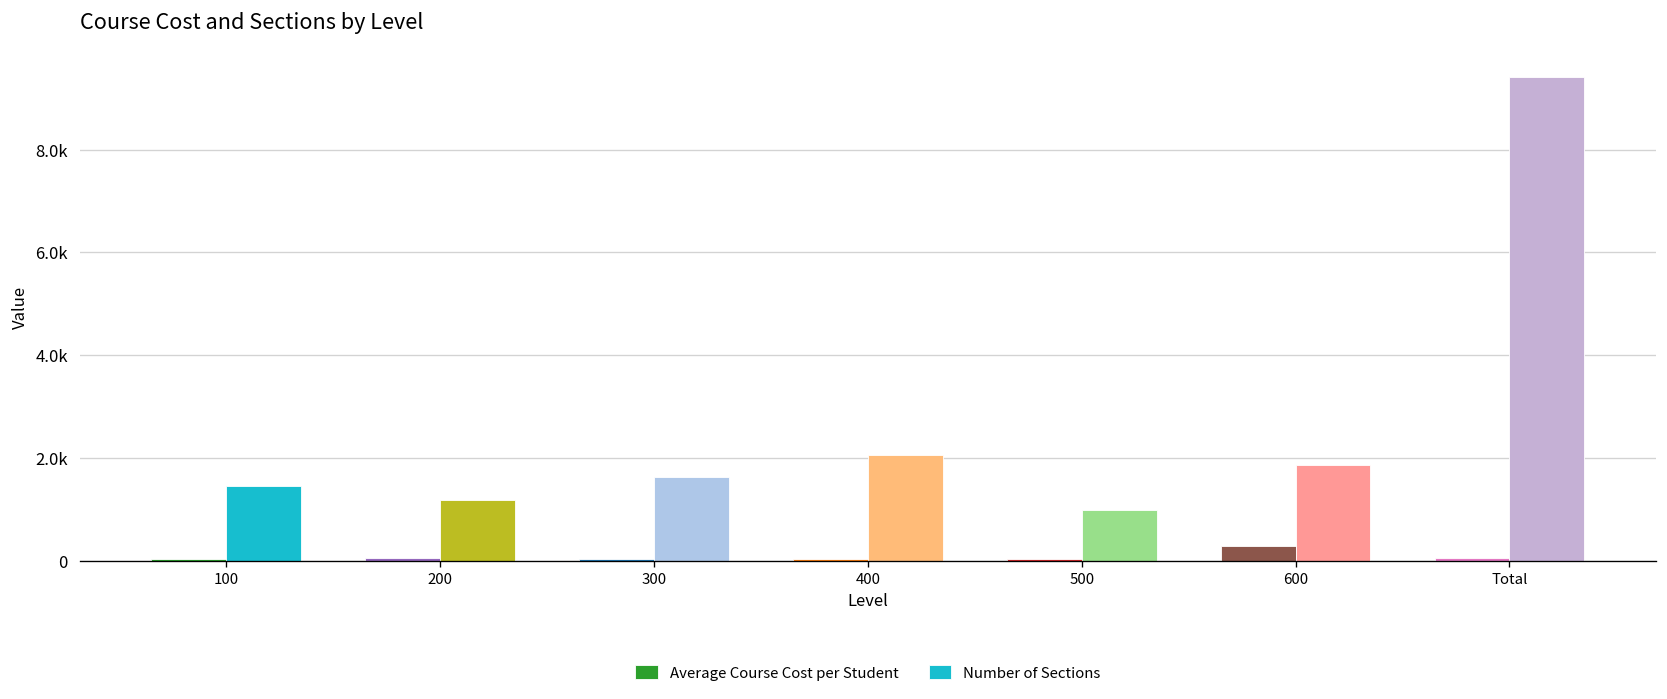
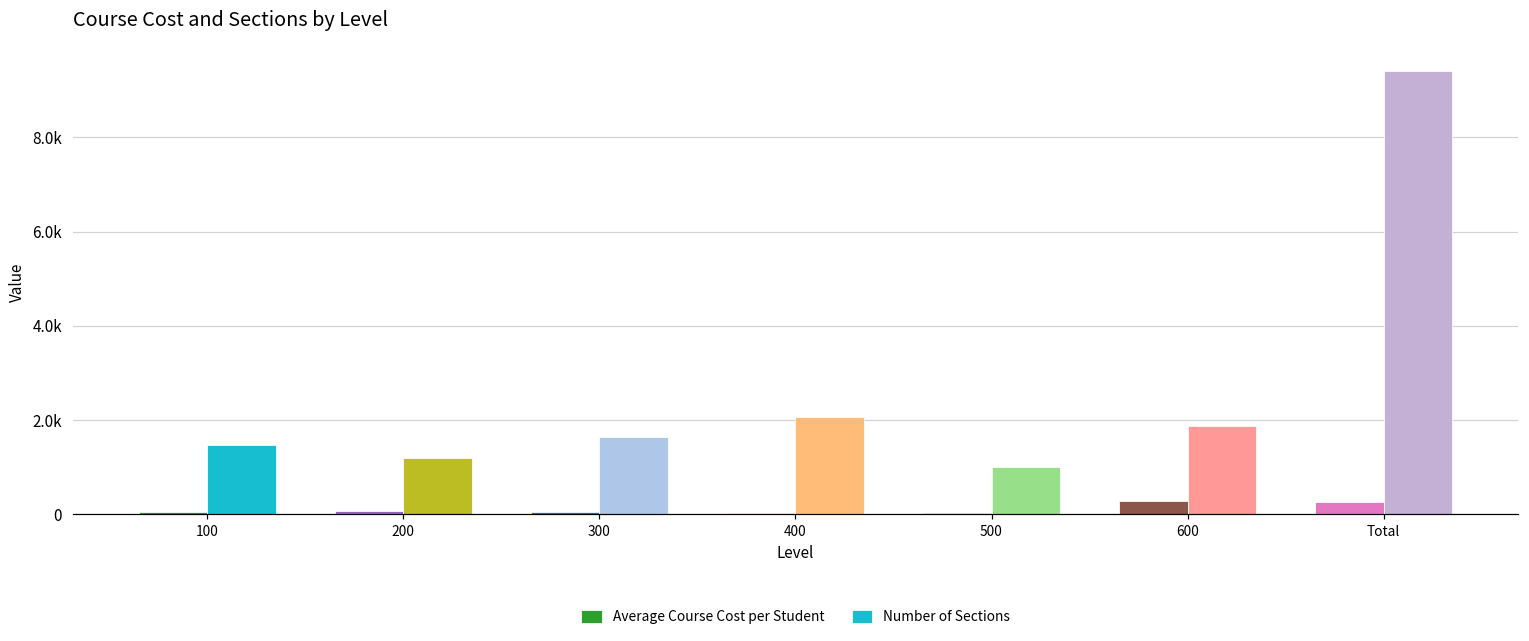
Average Course Cost per Student, Total: 0 -> 300
